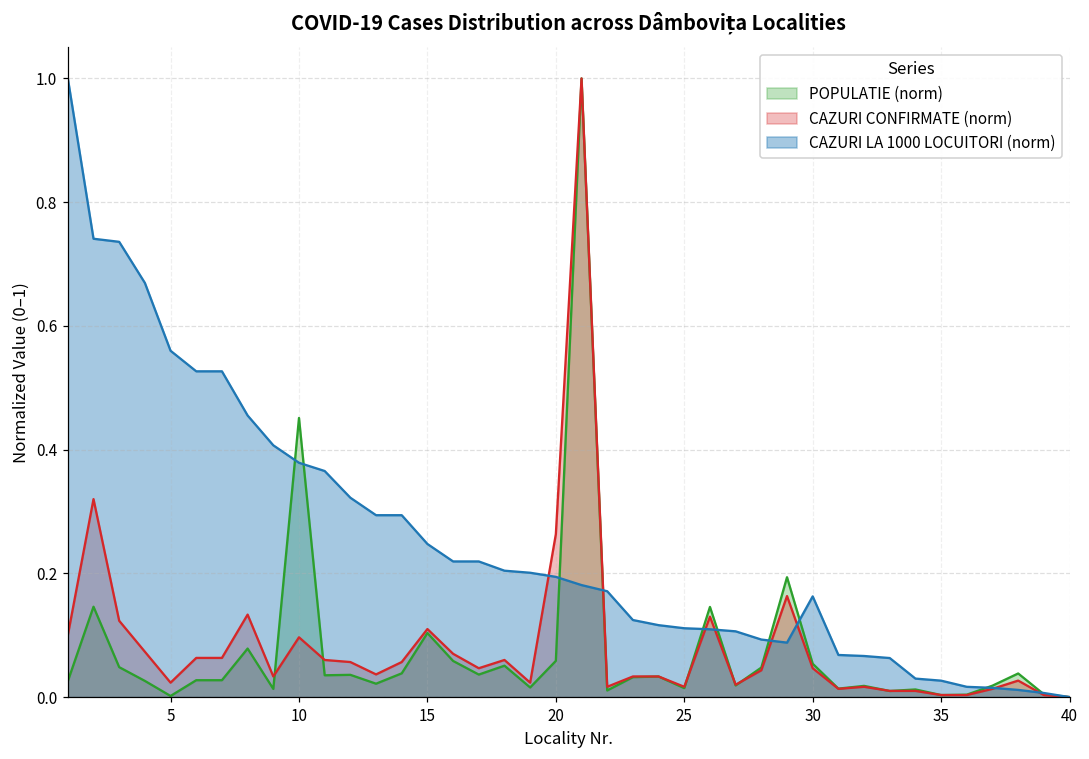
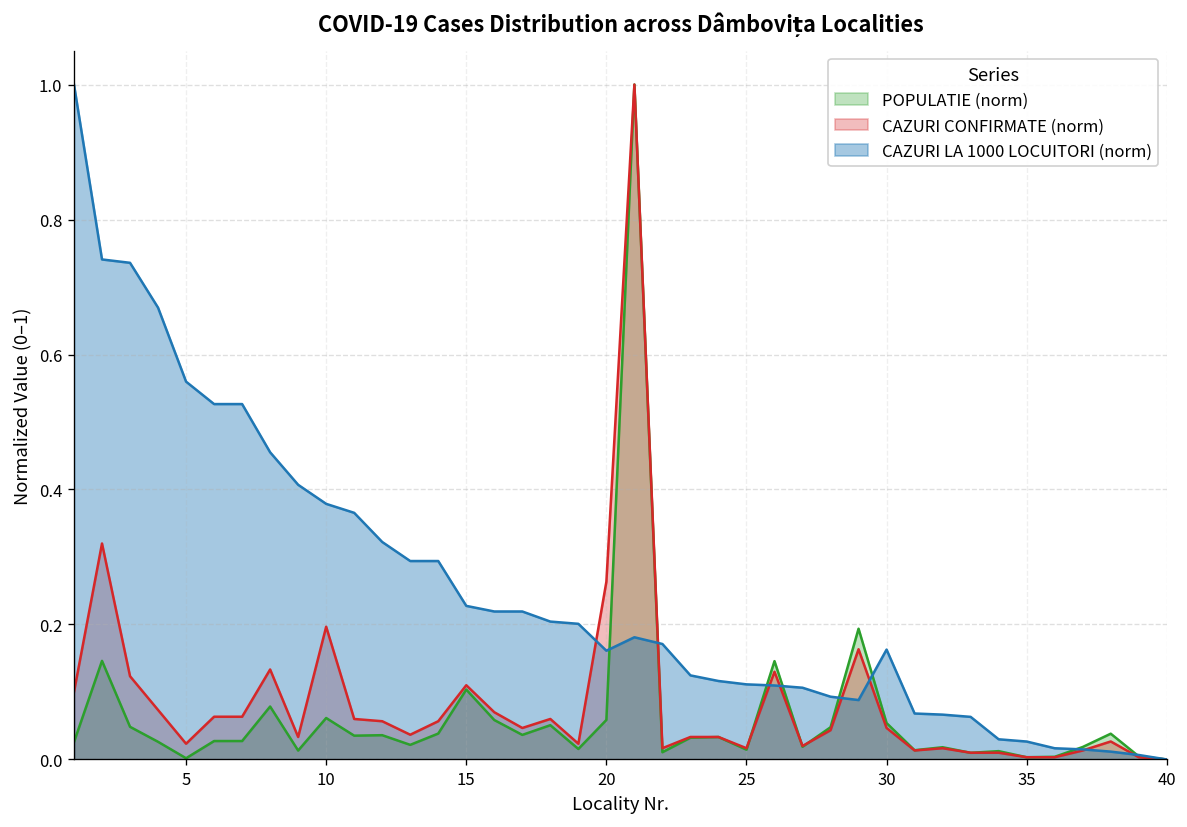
POPULATIE (norm), 10: 0.45 -> 0.06
CAZURI CONFIRMATE (norm), 10: 0.10 -> 0.20
CAZURI LA 1000 LOCUITORI (norm), 15: 0.25 -> 0.23
CAZURI LA 1000 LOCUITORI (norm), 20: 0.19 -> 0.16
